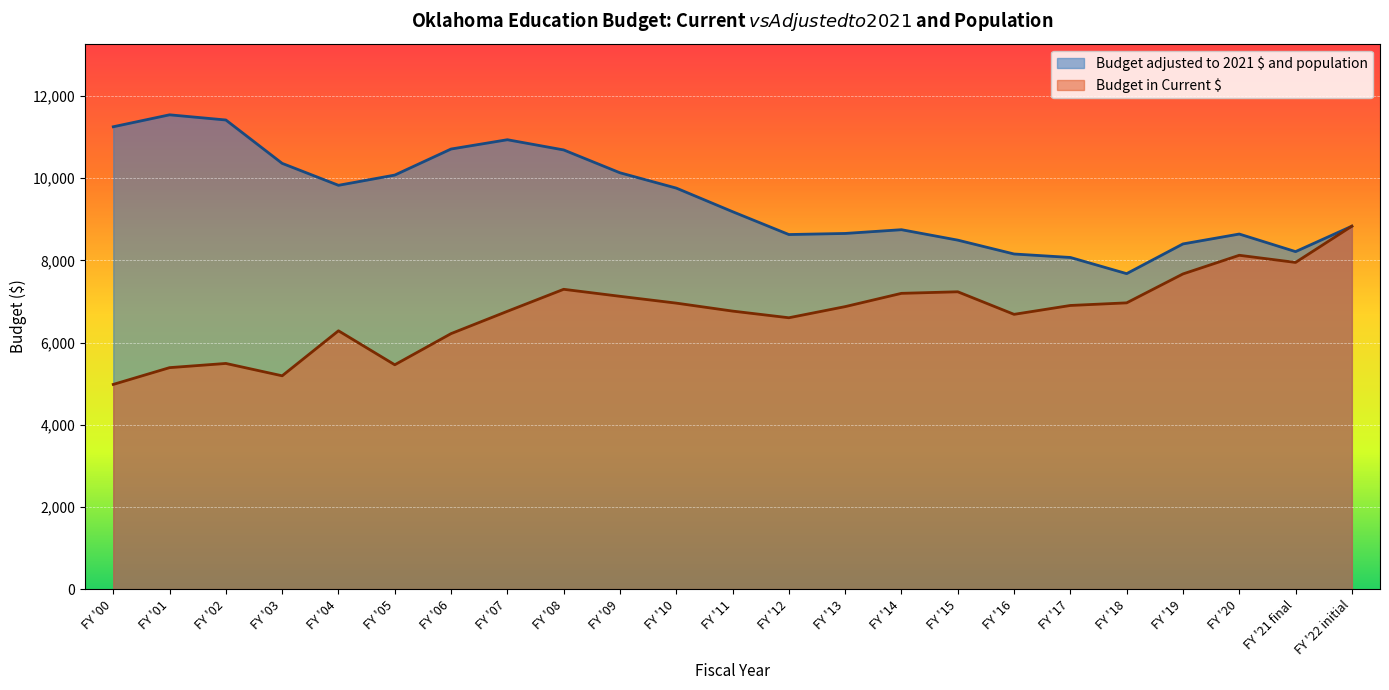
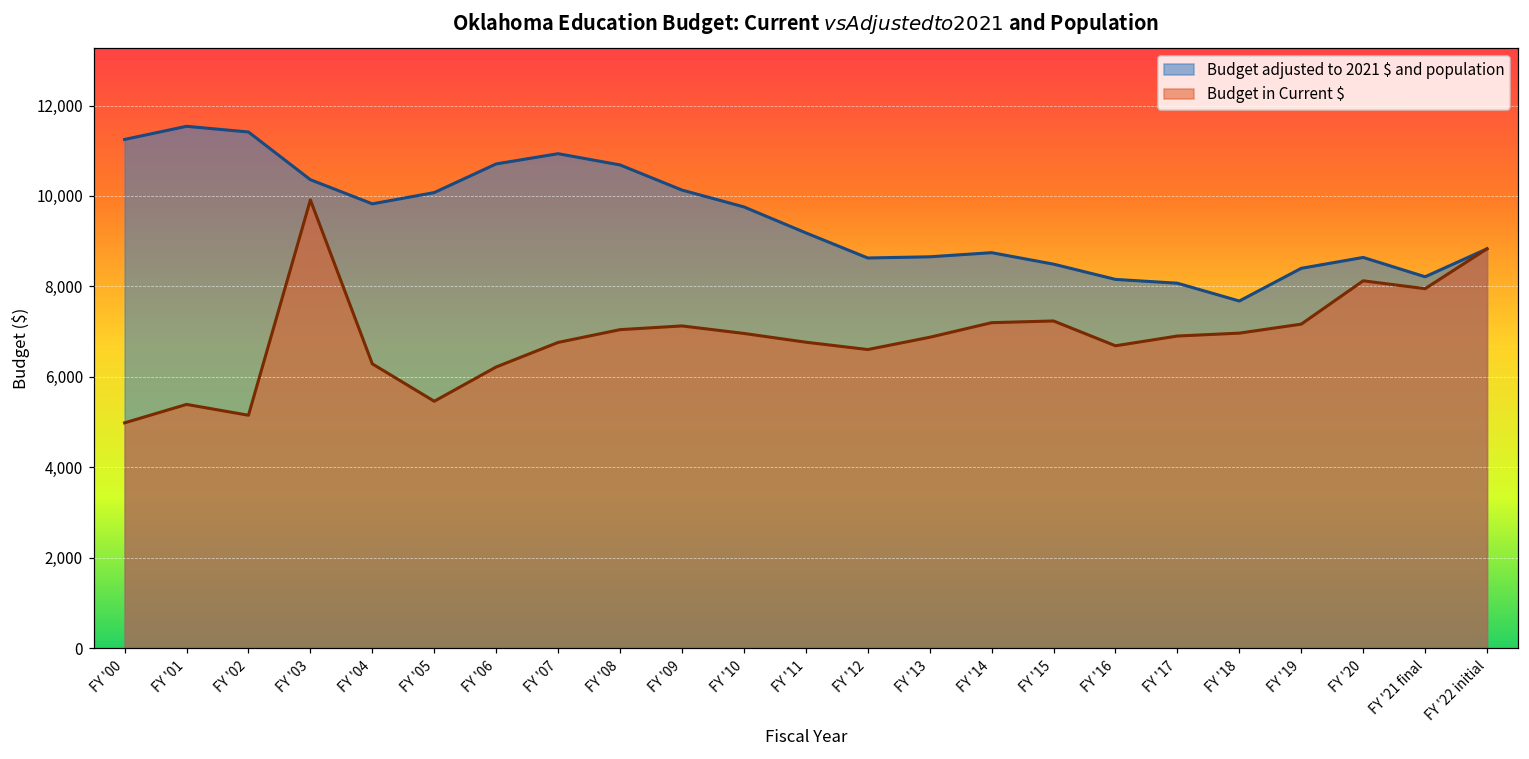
Budget in Current $, FY '02: 5,500 -> 5,100
Budget in Current $, FY '03: 5,200 -> 9,900
Budget in Current $, FY '08: 7,300 -> 7,000
Budget in Current $, FY '19: 7,700 -> 7,200
